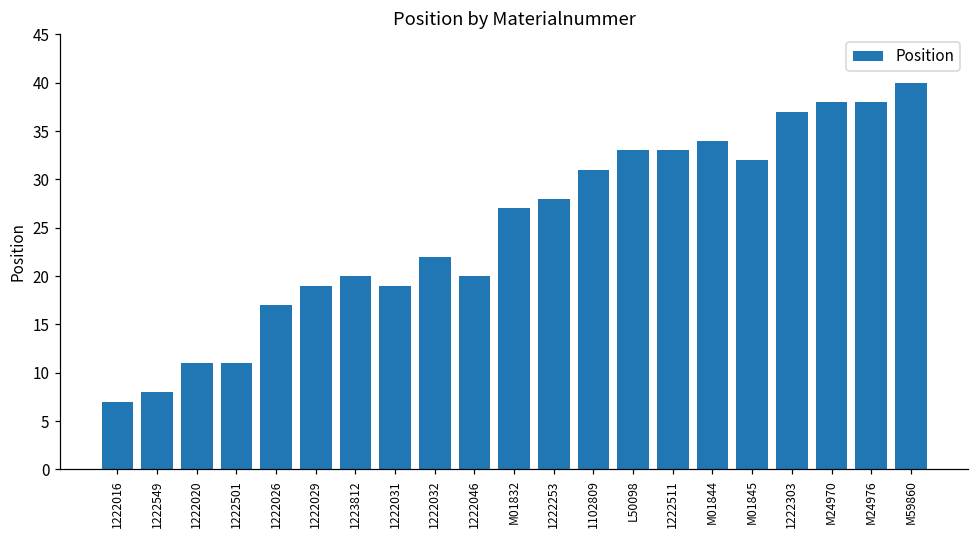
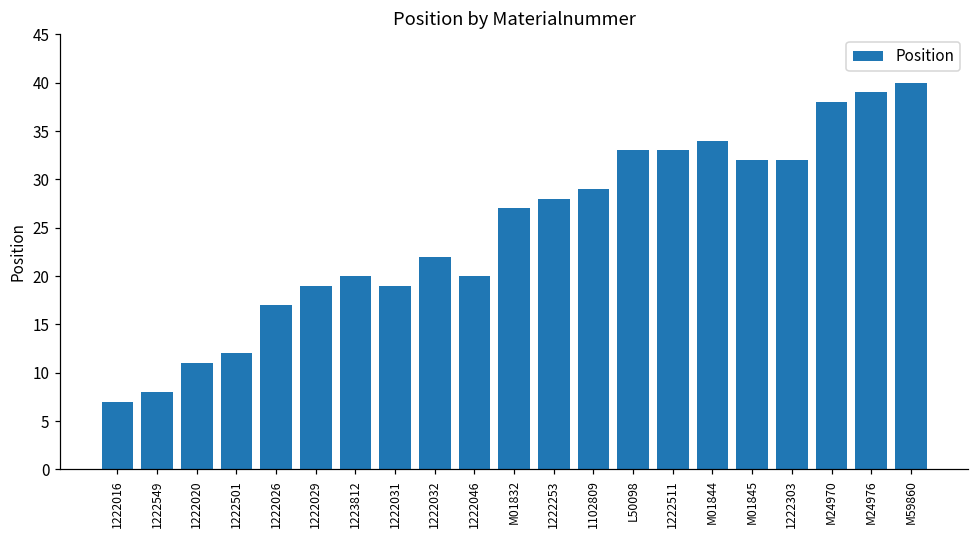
1222501: 11 -> 12
1102809: 31 -> 29
1222303: 37 -> 32
M24976: 38 -> 39
